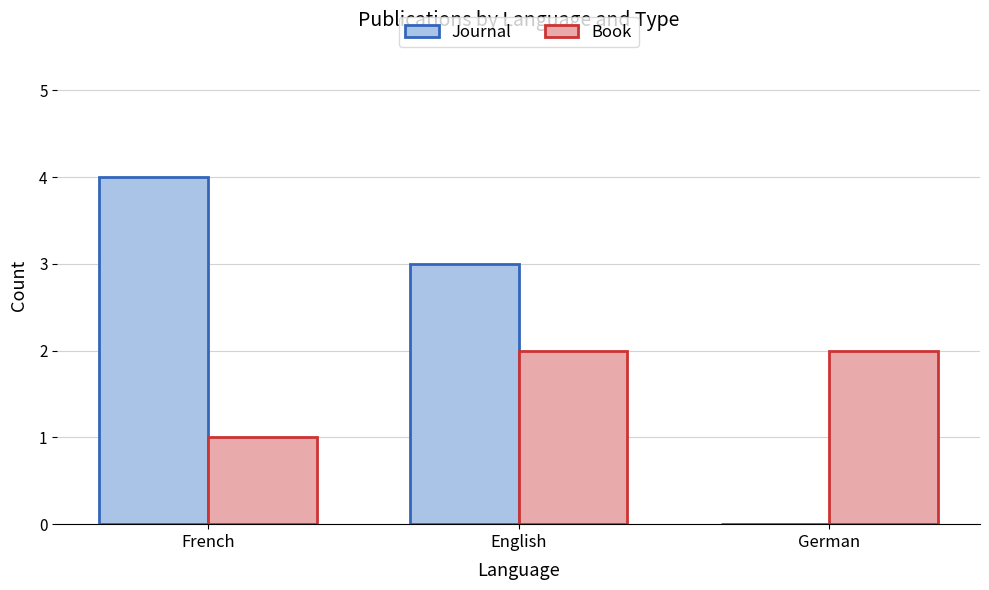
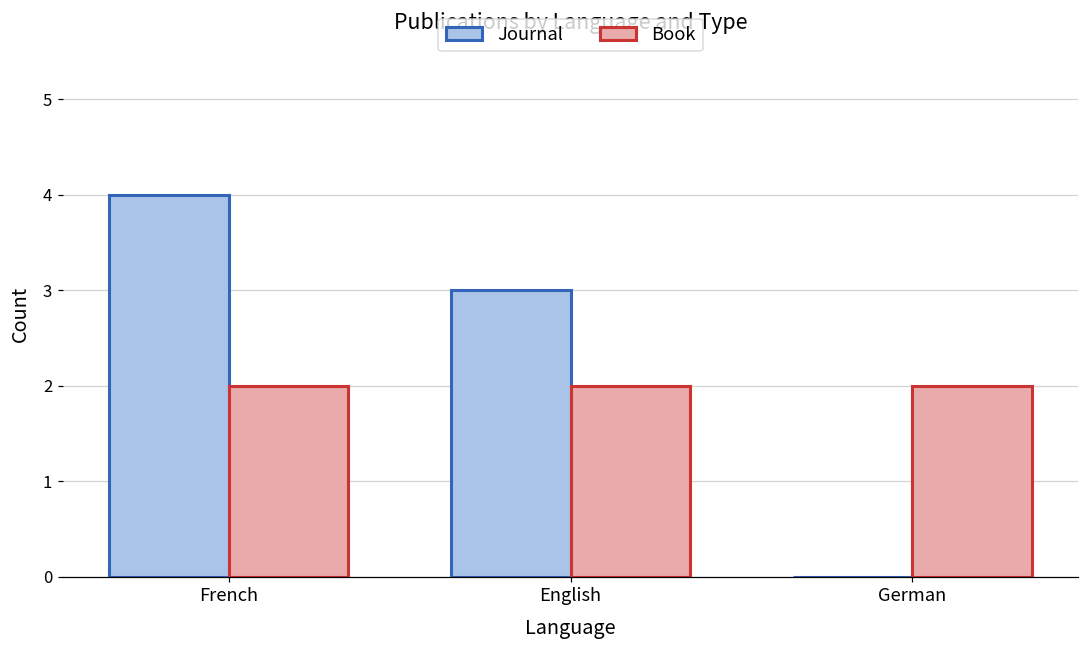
Book, French: 1 -> 2
